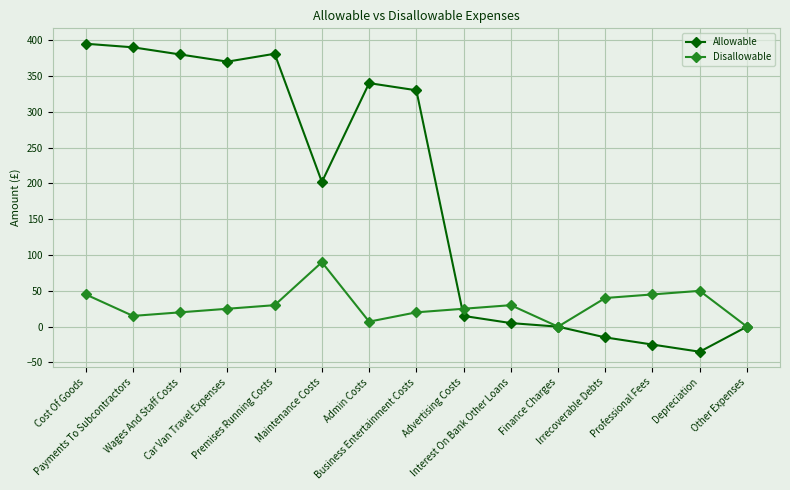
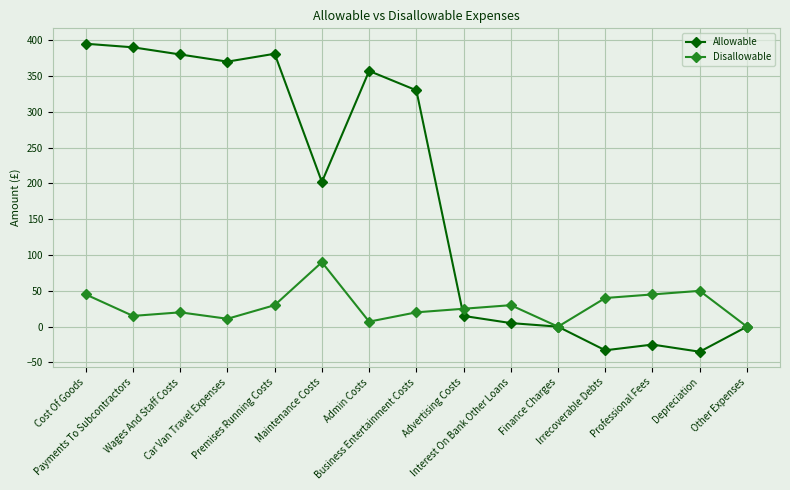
Disallowable, Car Van Travel Expenses: 30 -> 10
Allowable, Admin Costs: 340 -> 360
Allowable, Irrecoverable Debts: -20 -> -30
